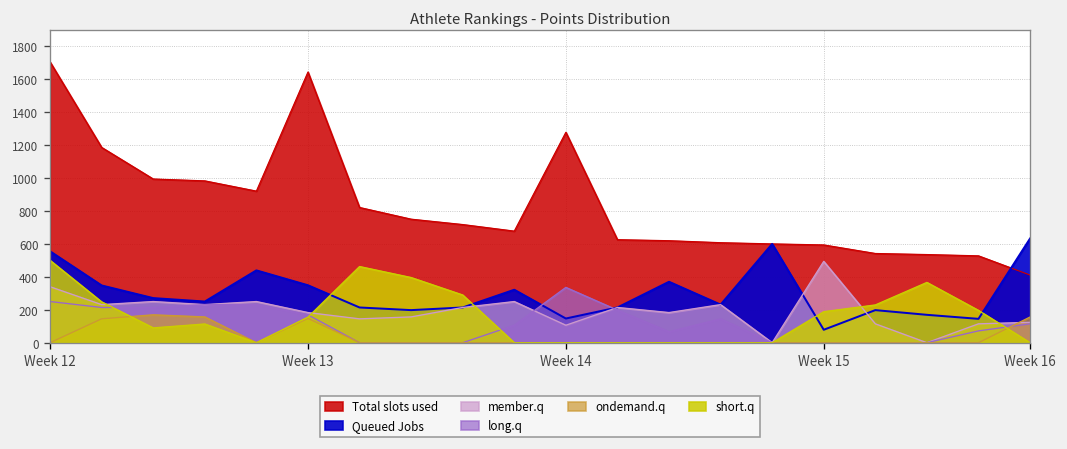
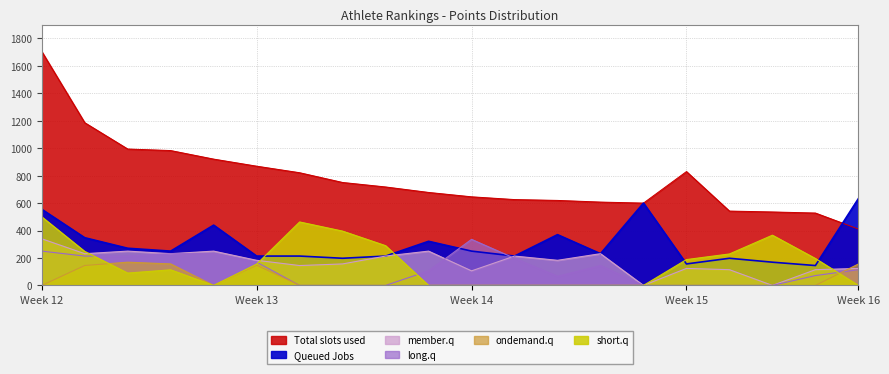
Total slots used, Week 13: 1640 -> 870
Queued Jobs, Week 13: 350 -> 210
Total slots used, Week 14: 1280 -> 650
Queued Jobs, Week 14: 150 -> 250
Total slots used, Week 15: 590 -> 830
Queued Jobs, Week 15: 80 -> 160
member.q, Week 15: 490 -> 120
